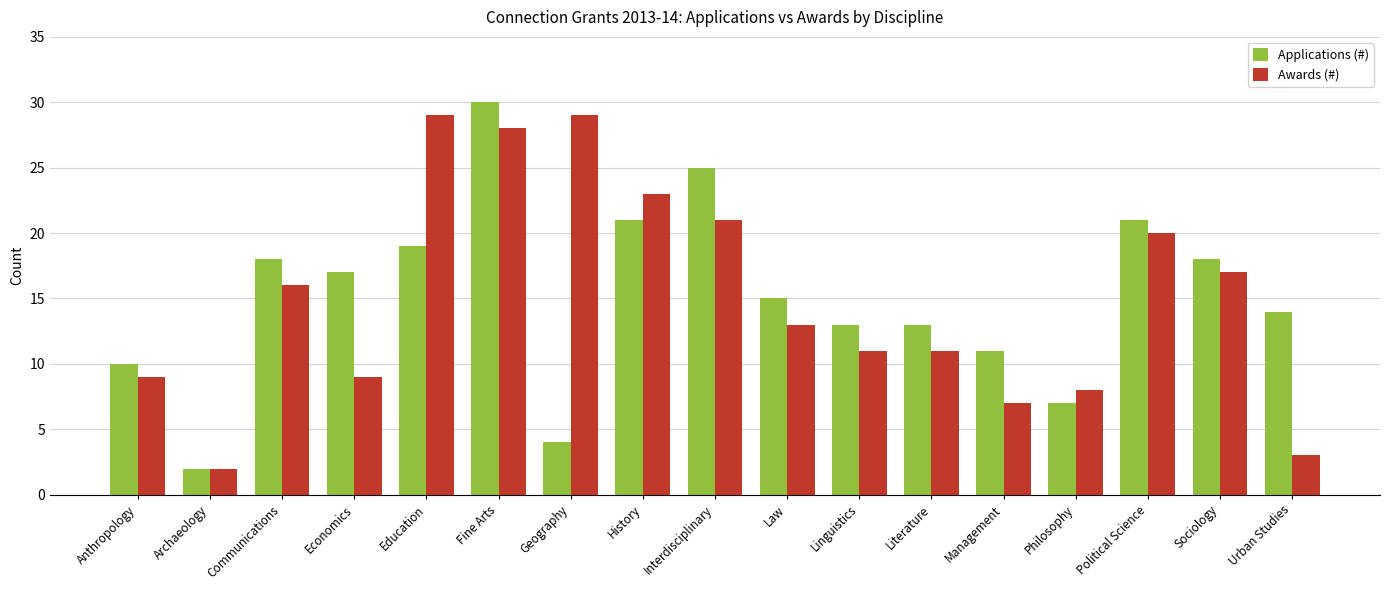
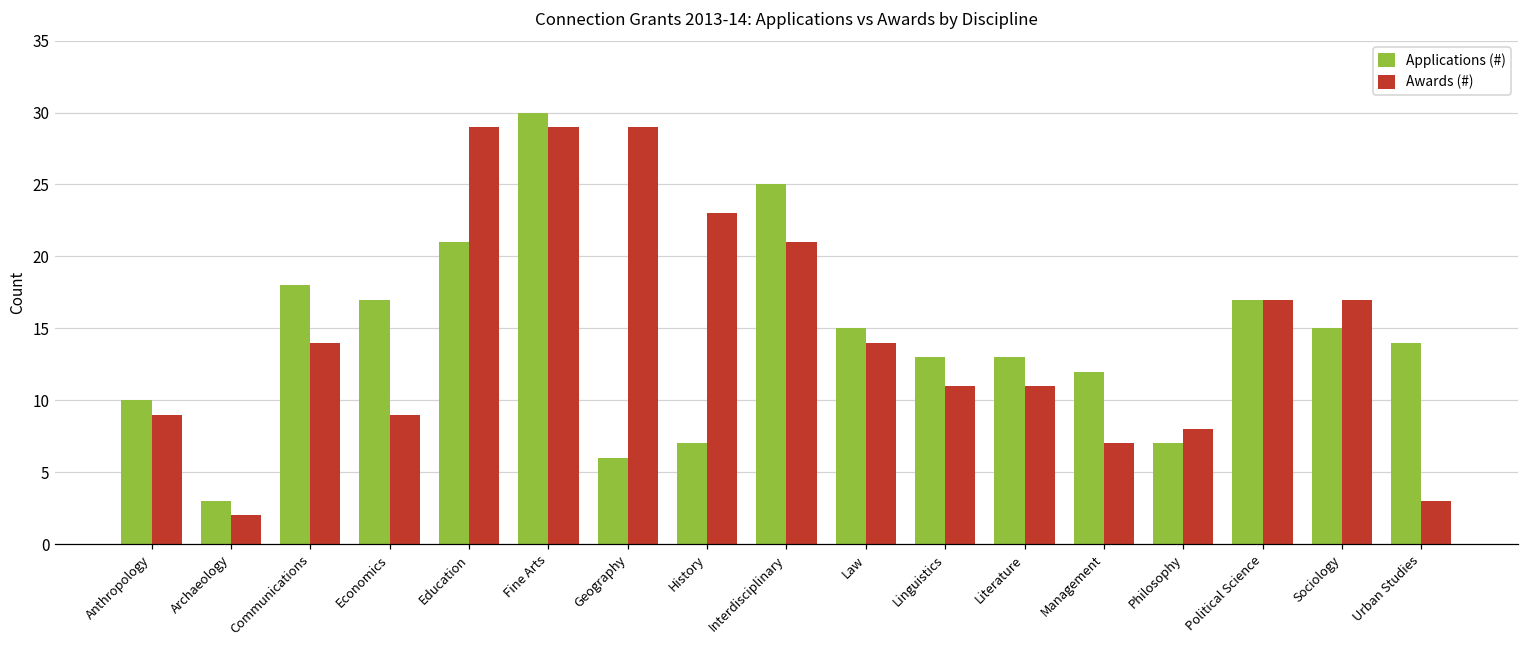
Applications (#), Archaeology: 2 -> 3
Awards (#), Communications: 16 -> 14
Applications (#), Education: 19 -> 21
Awards (#), Fine Arts: 28 -> 29
Applications (#), Geography: 4 -> 6
Applications (#), History: 21 -> 7
Awards (#), Law: 13 -> 14
Applications (#), Management: 11 -> 12
Applications (#), Political Science: 21 -> 17
Awards (#), Political Science: 20 -> 17
Applications (#), Sociology: 18 -> 15
